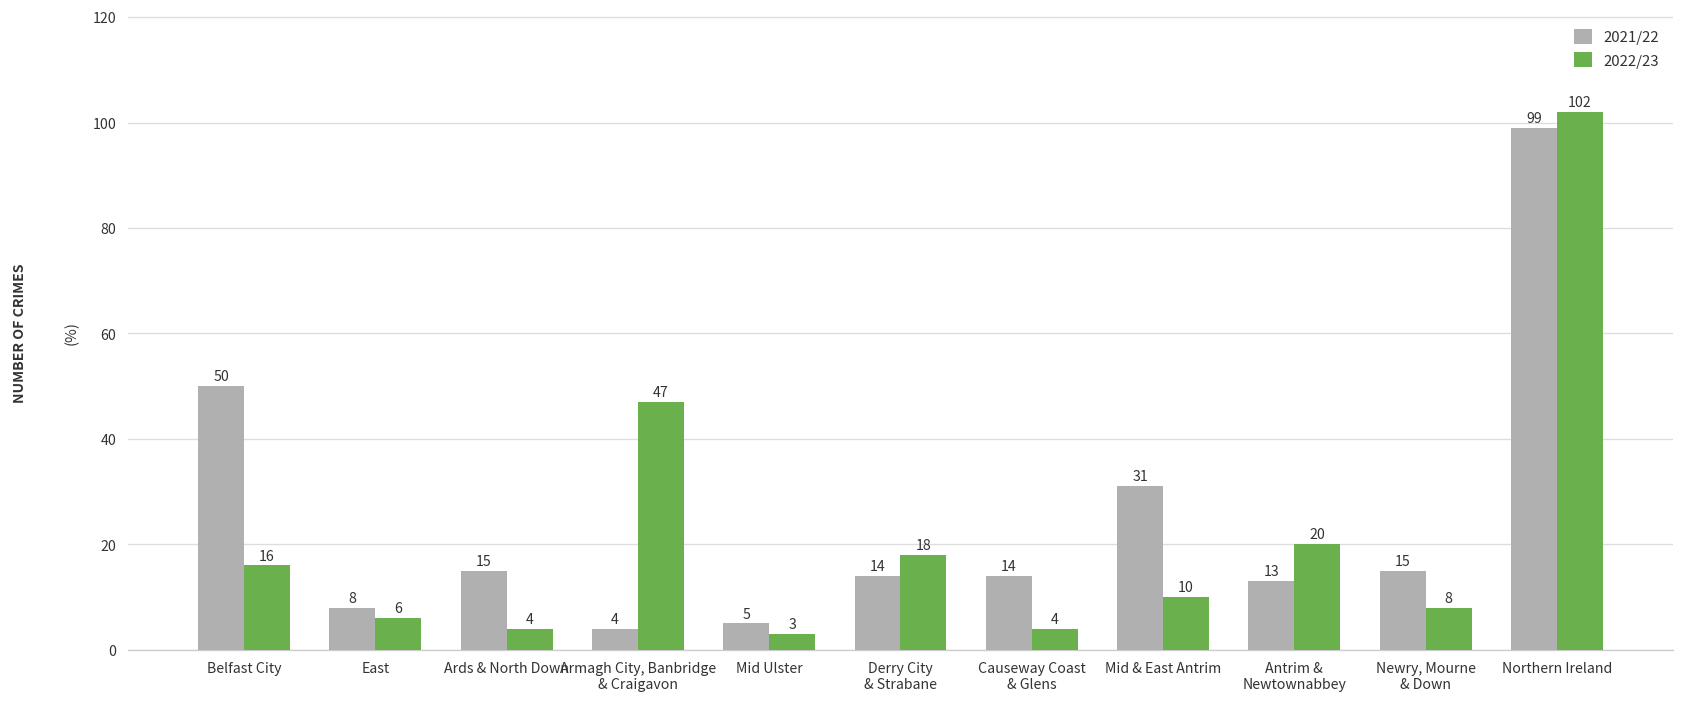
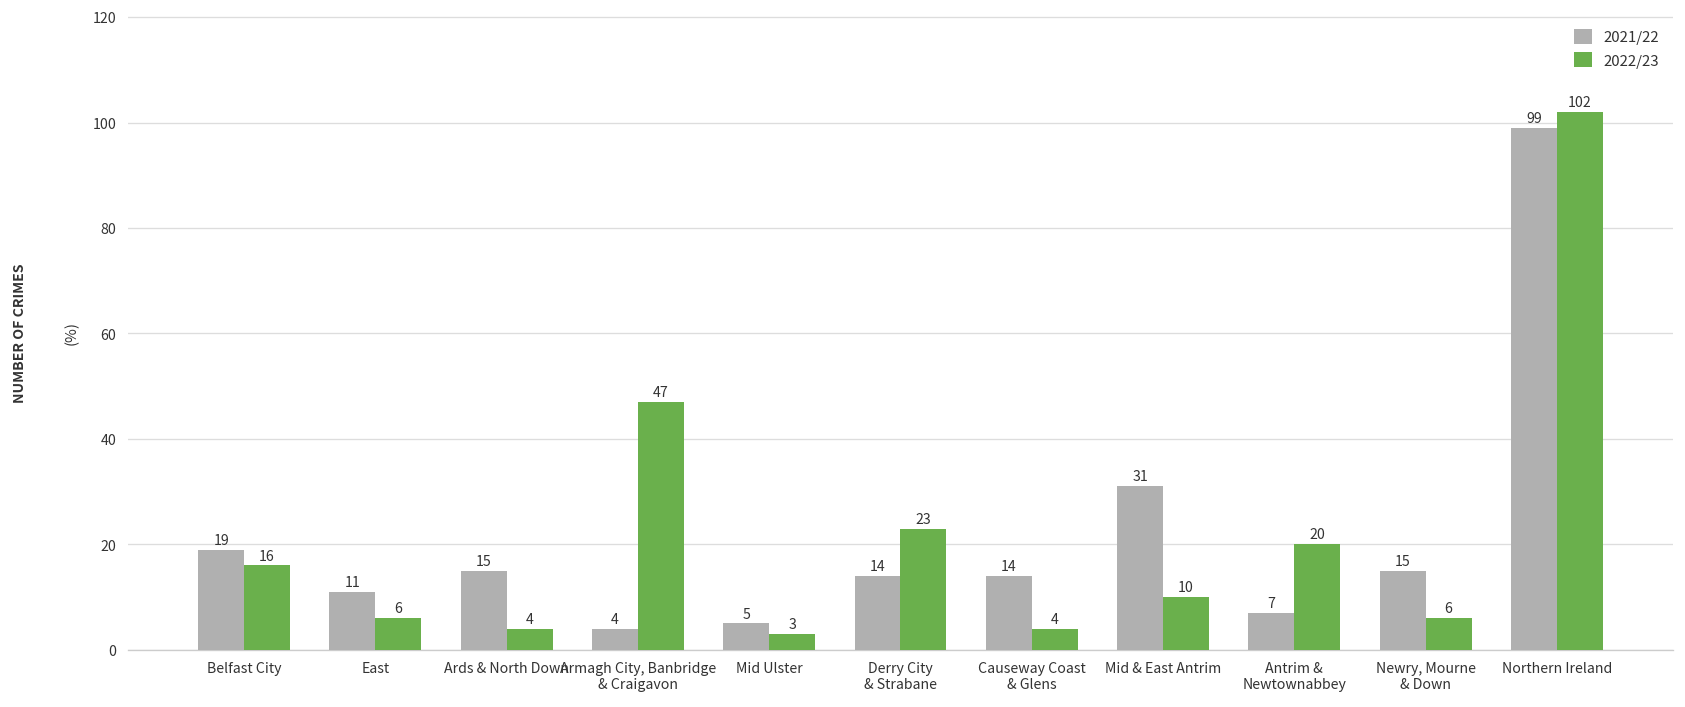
2021/22, Belfast City: 50 -> 19
2021/22, East: 8 -> 11
2022/23, Derry City & Strabane: 18 -> 23
2021/22, Antrim & Newtownabbey: 13 -> 7
2022/23, Newry, Mourne & Down: 8 -> 6
